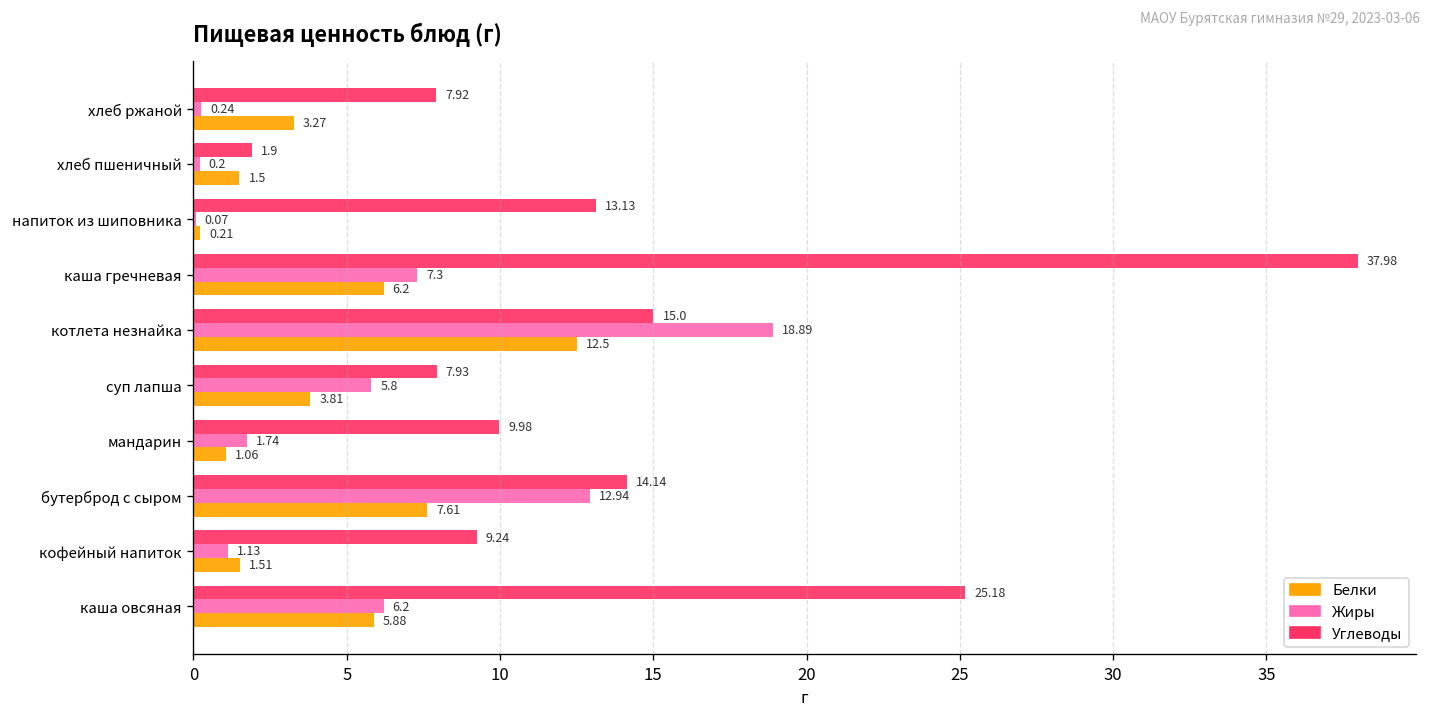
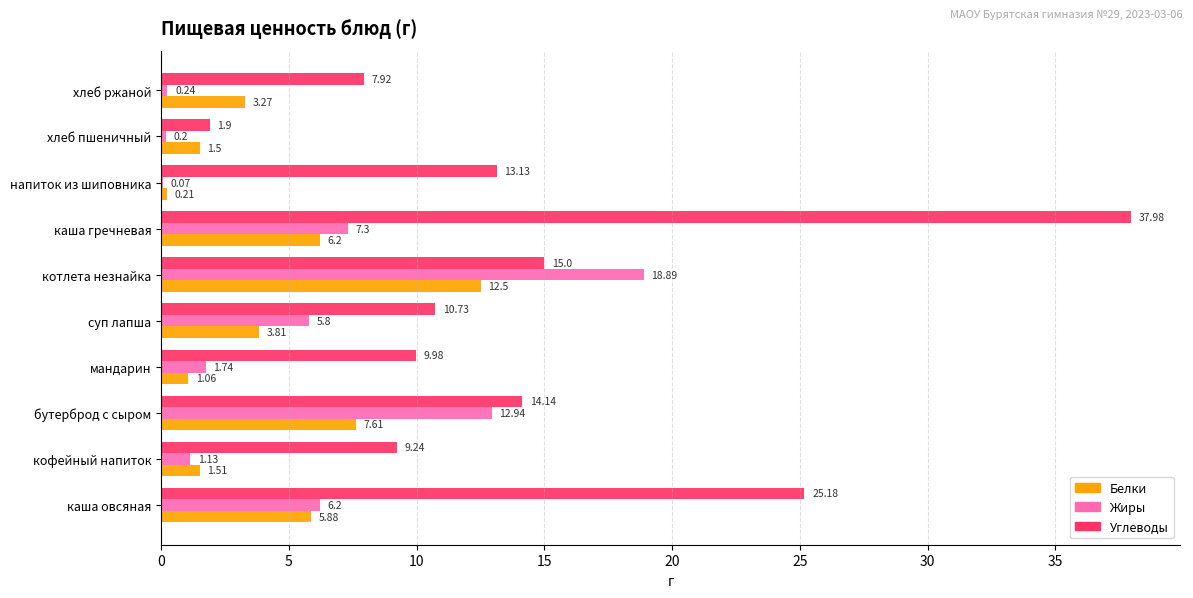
Углеводы, суп лапша: 7.93 -> 10.73
